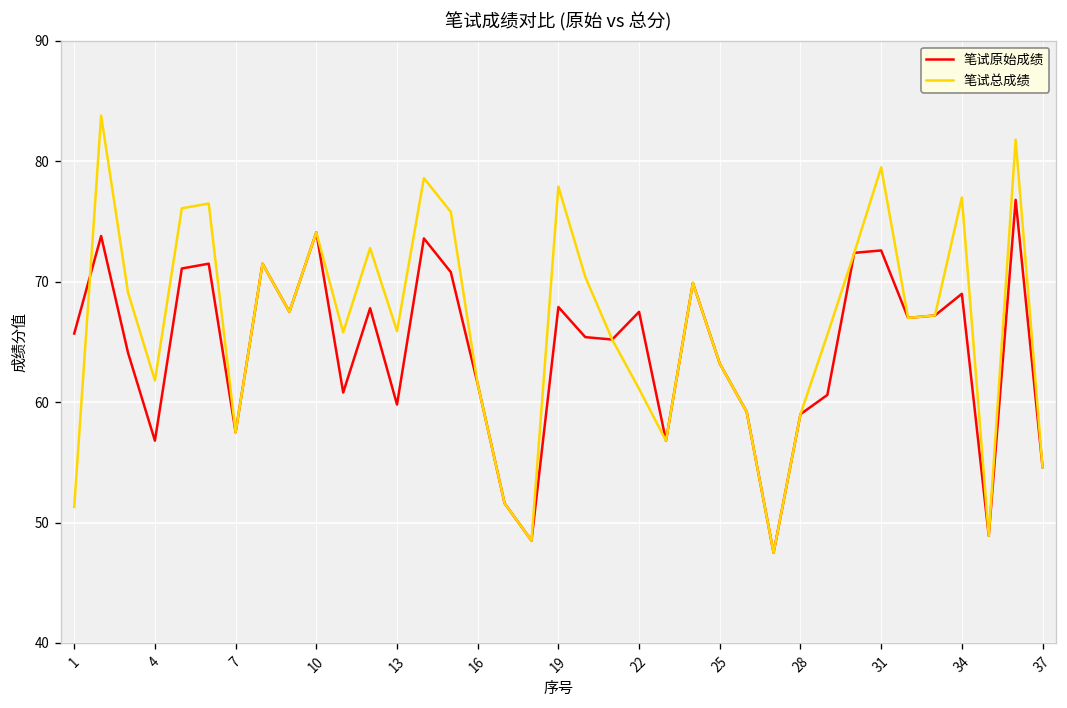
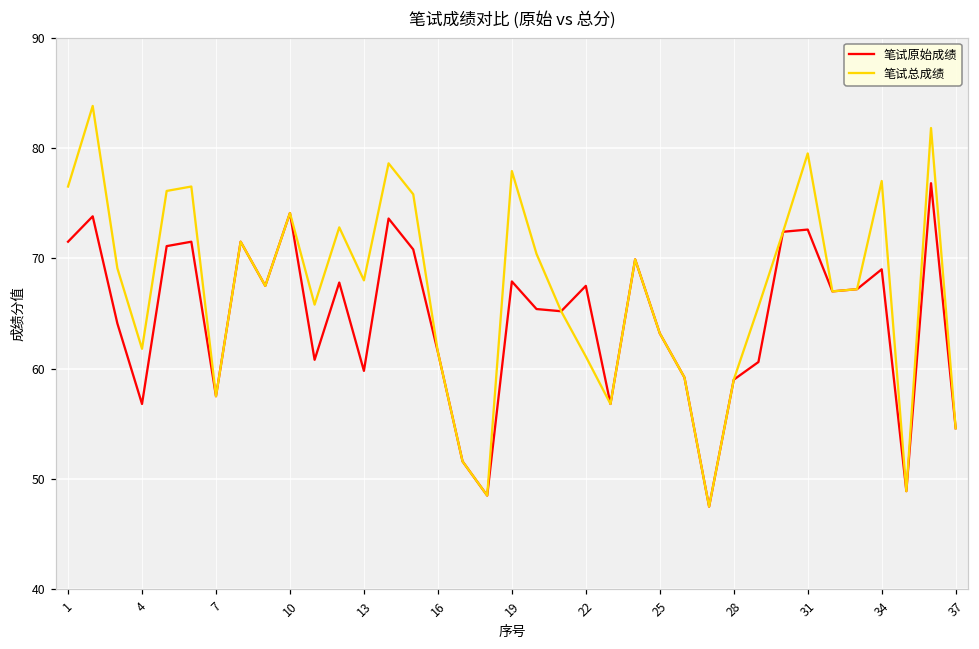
笔试原始成绩, 1: 65.7 -> 71.5
笔试总成绩, 1: 51.3 -> 76.5
笔试总成绩, 13: 65.9 -> 68.0
